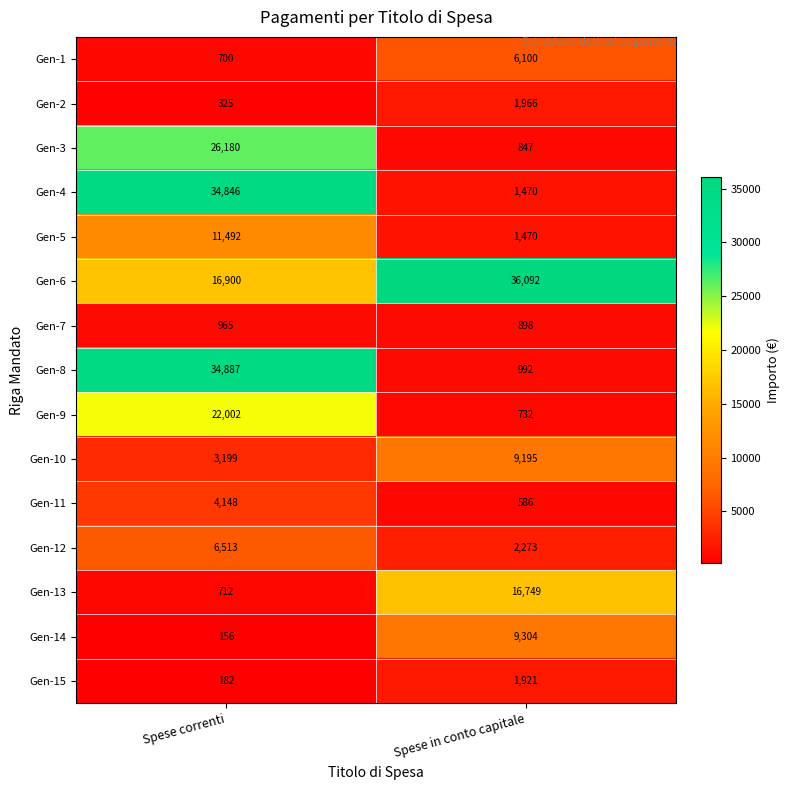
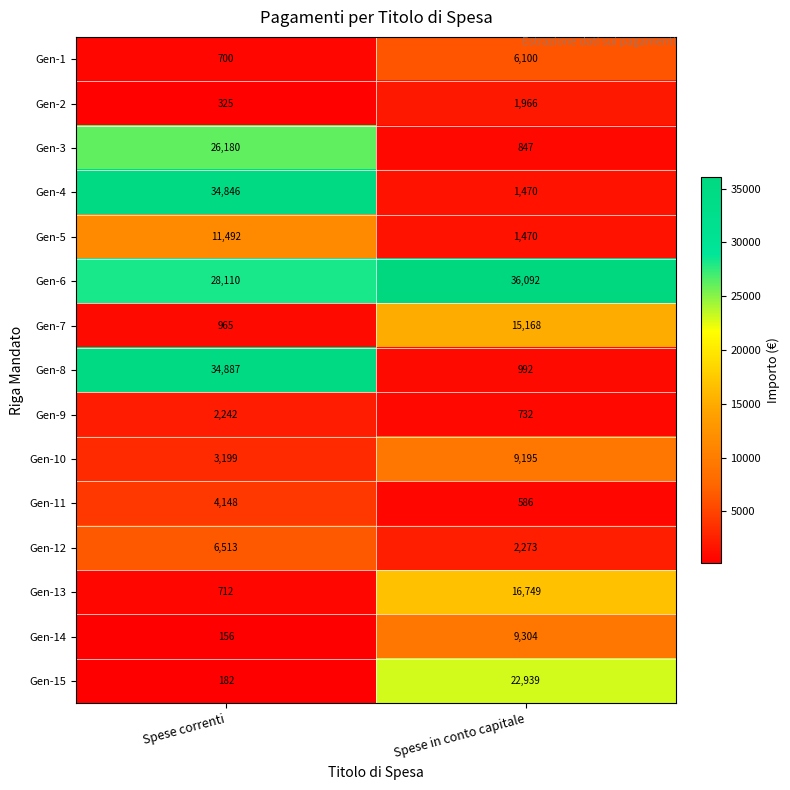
Gen-6, Spese correnti: 16,900 -> 28,110
Gen-7, Spese in conto capitale: 898 -> 15,168
Gen-9, Spese correnti: 22,002 -> 2,242
Gen-15, Spese in conto capitale: 1,921 -> 22,939
